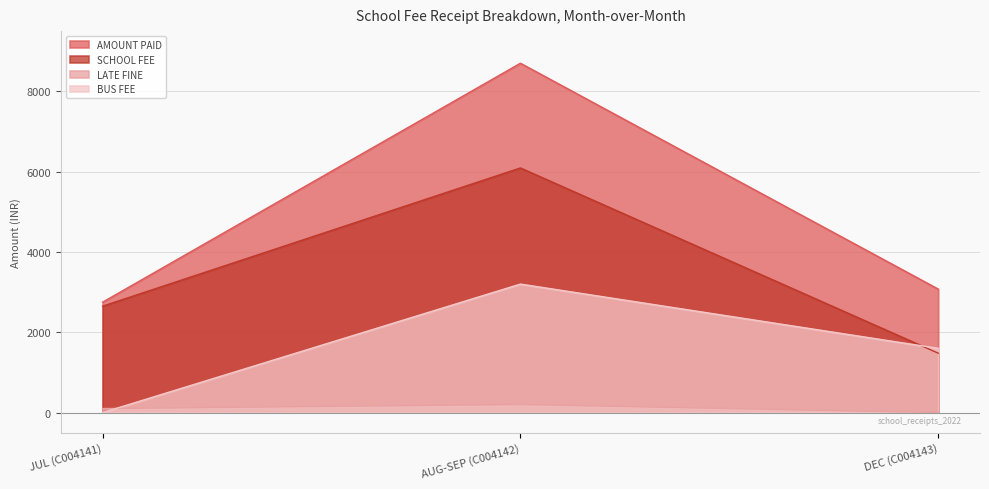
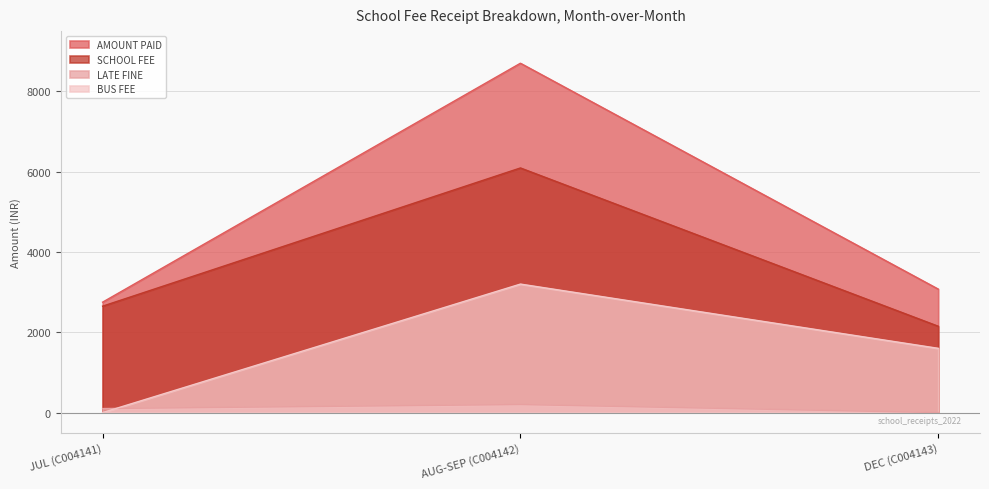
SCHOOL FEE, DEC (C004143): 1500 -> 2200
